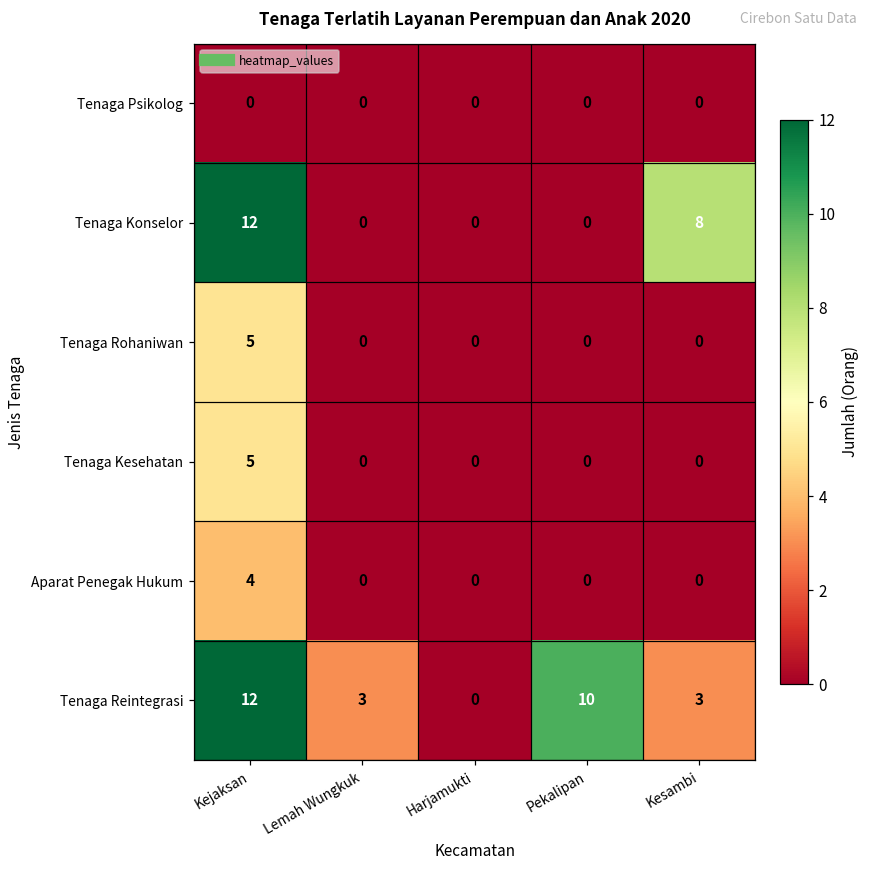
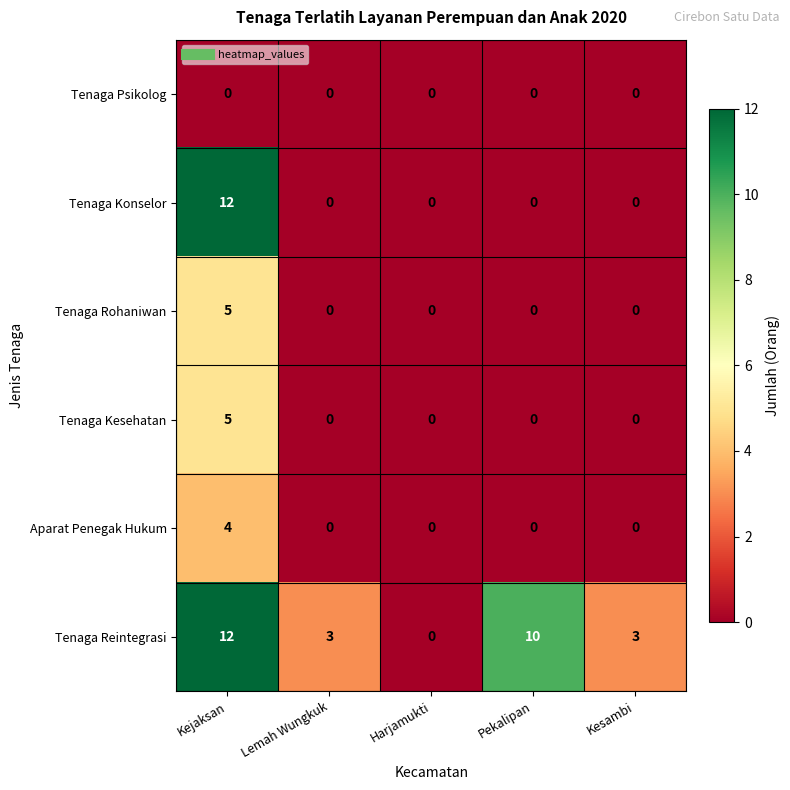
Tenaga Konselor, Kesambi: 8 -> 0
